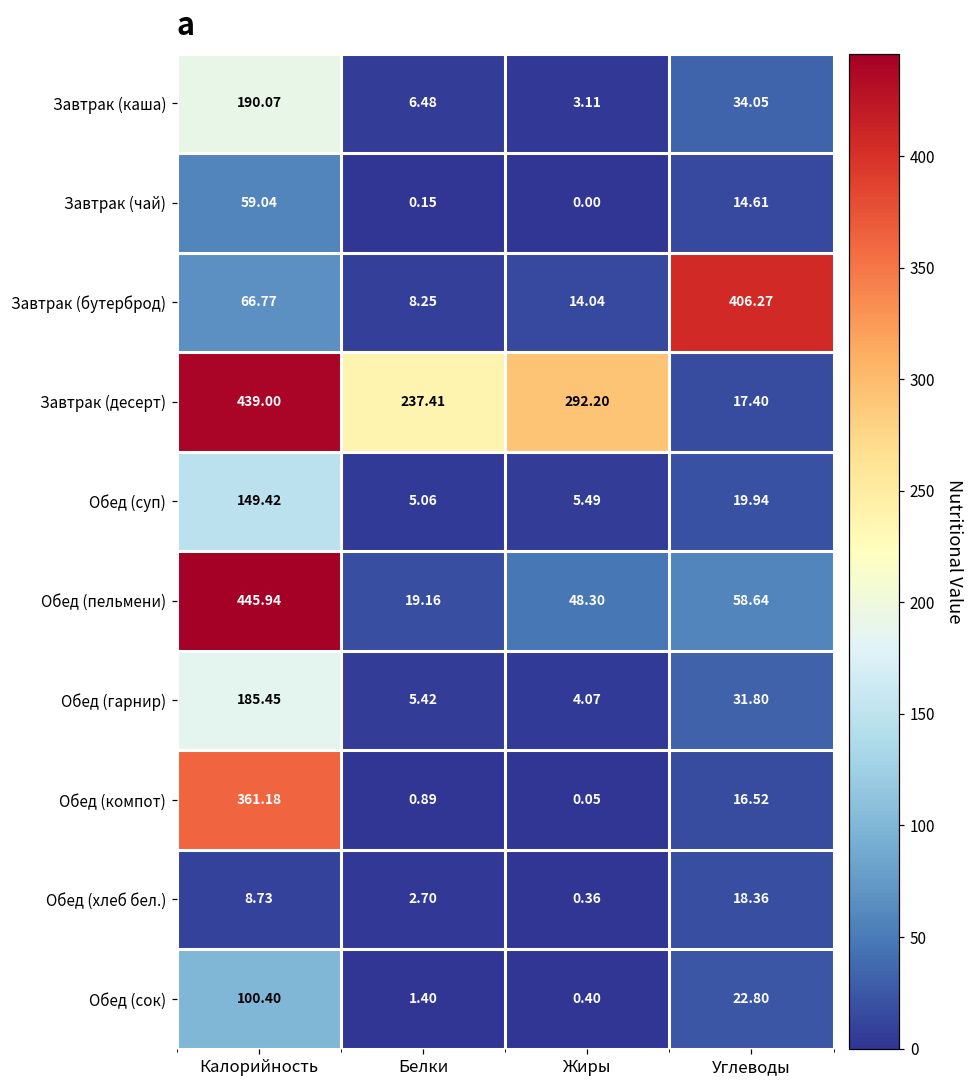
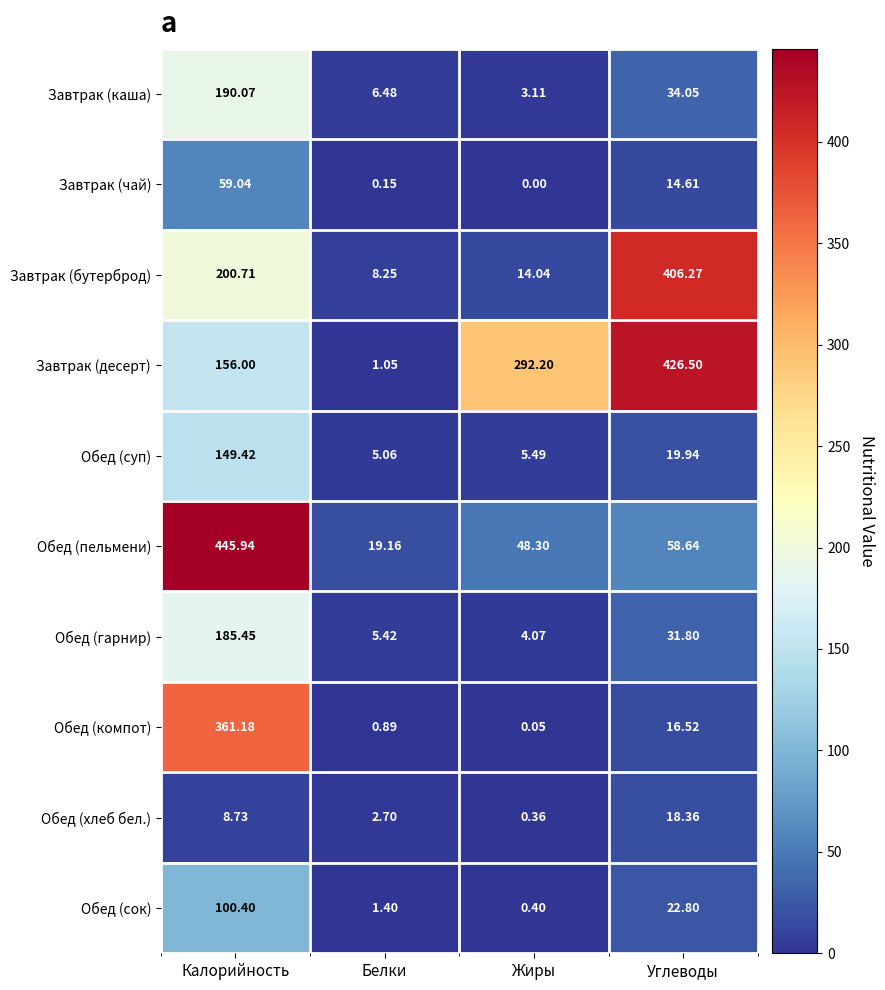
Завтрак (бутерброд), Калорийность: 66.77 -> 200.71
Завтрак (десерт), Калорийность: 439.00 -> 156.00
Завтрак (десерт), Белки: 237.41 -> 1.05
Завтрак (десерт), Углеводы: 17.40 -> 426.50
